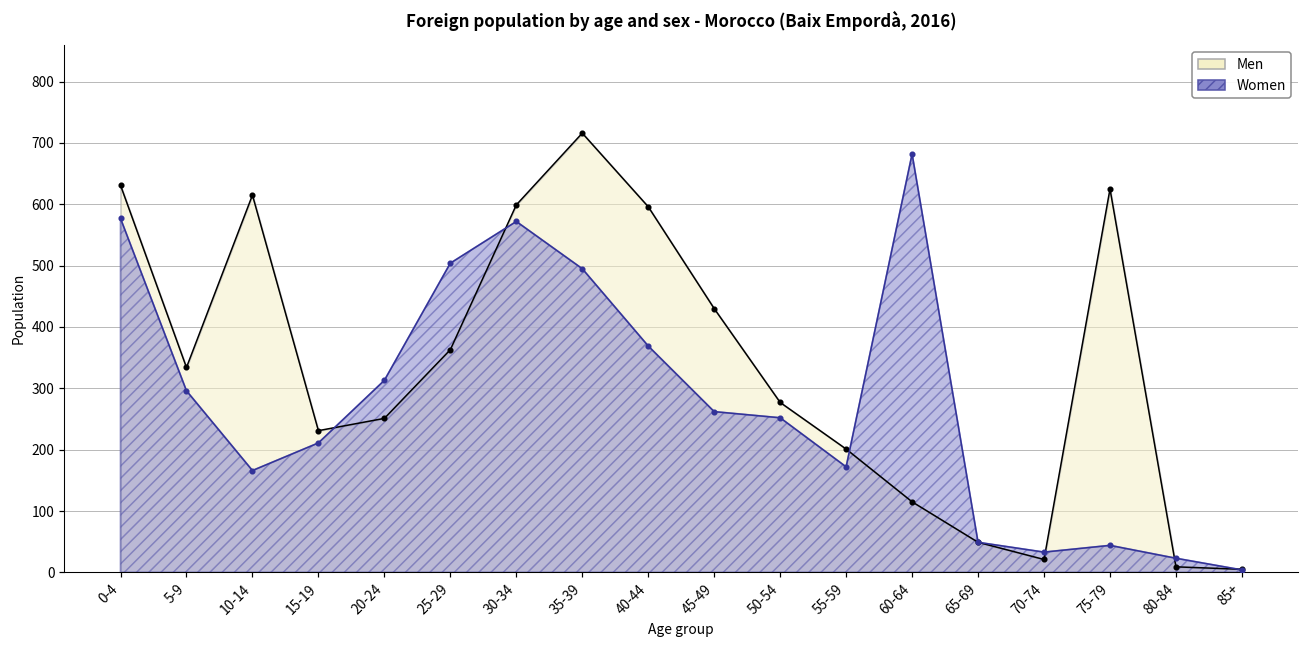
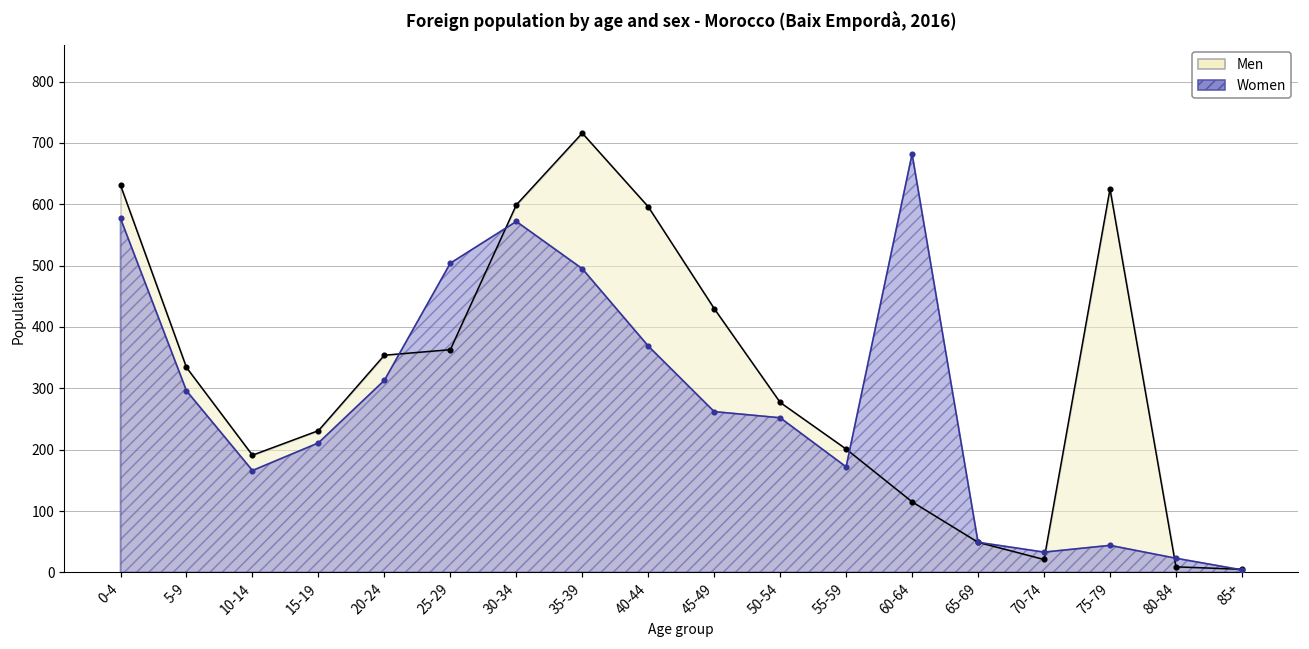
Men, 10-14: 620 -> 190
Men, 20-24: 250 -> 350
